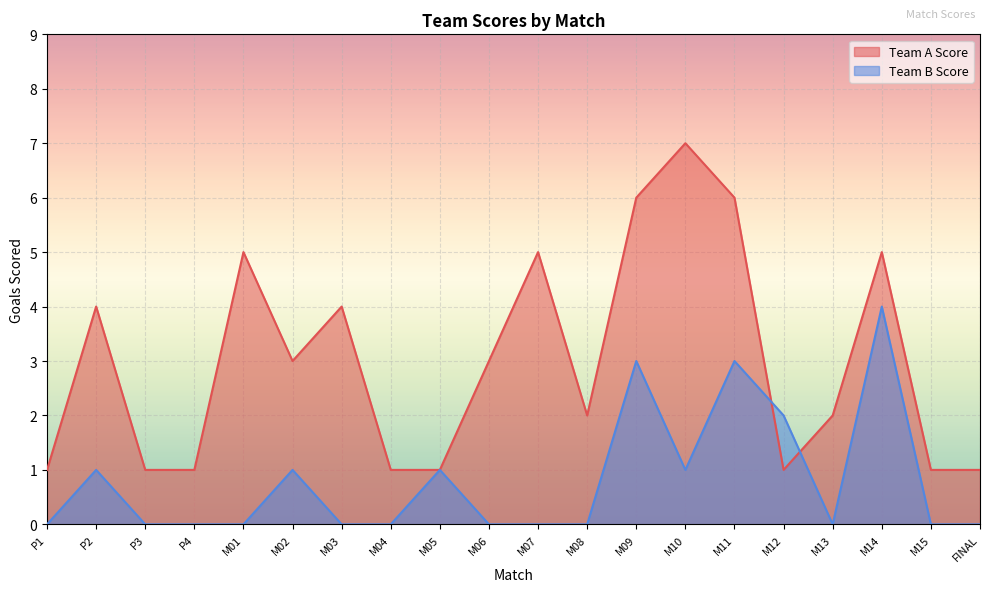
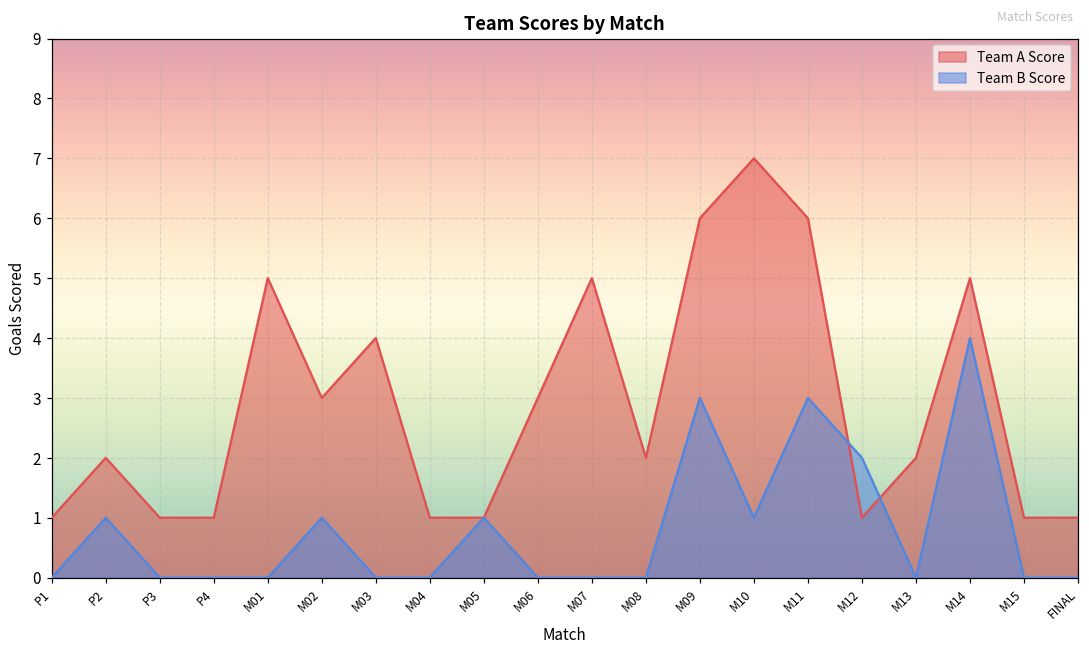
Team A Score, P2: 4 -> 2
